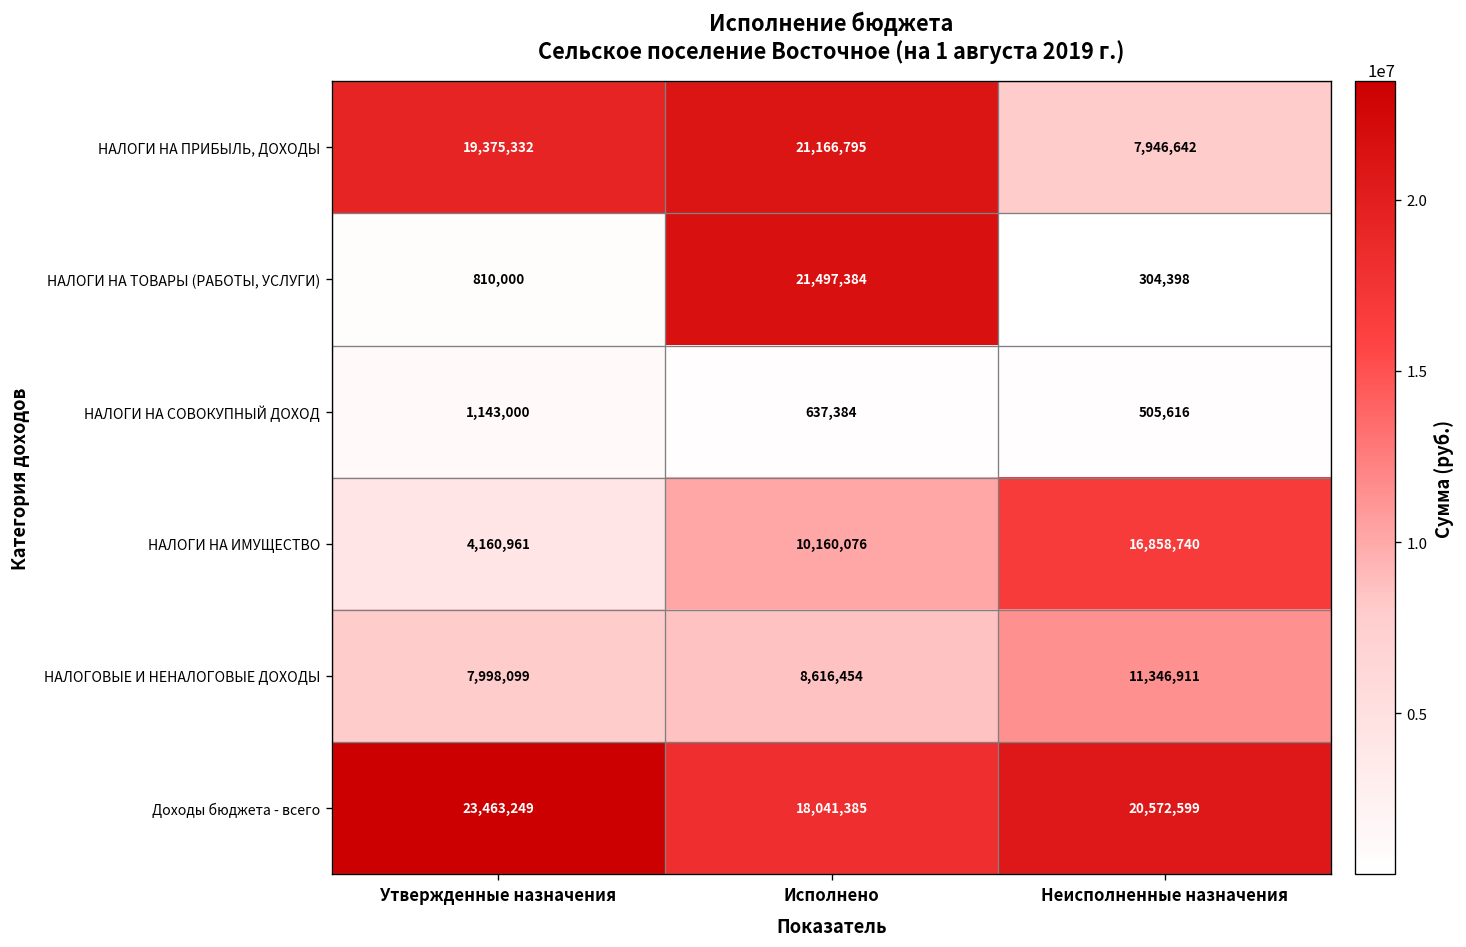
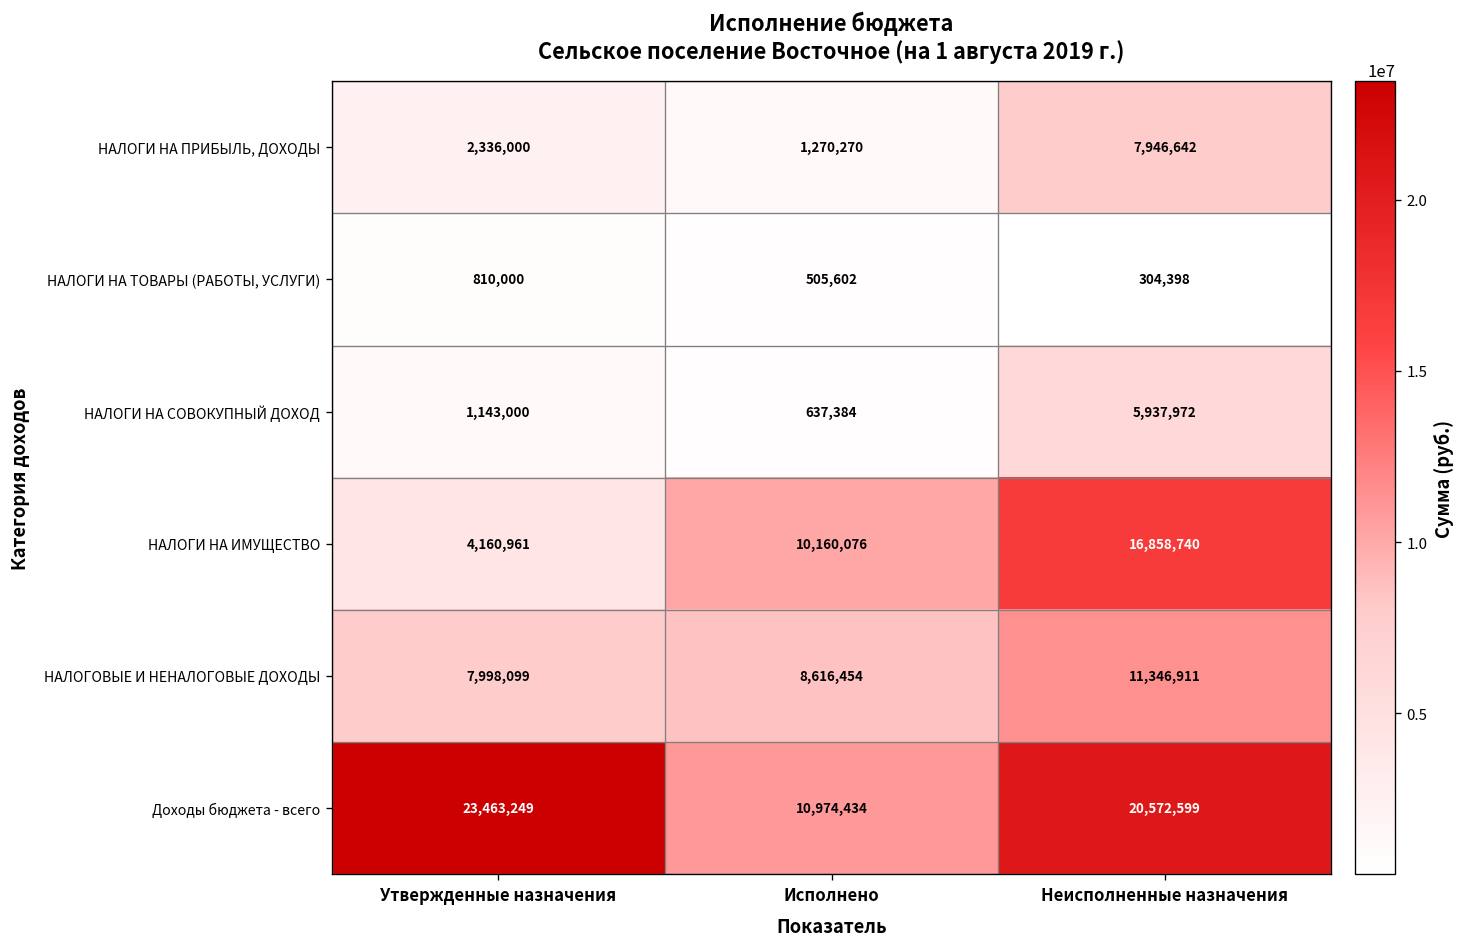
НАЛОГИ НА ПРИБЫЛЬ, ДОХОДЫ, Утвержденные назначения: 19,375,332 -> 2,336,000
НАЛОГИ НА ПРИБЫЛЬ, ДОХОДЫ, Исполнено: 21,166,795 -> 1,270,270
НАЛОГИ НА ТОВАРЫ (РАБОТЫ, УСЛУГИ), Исполнено: 21,497,384 -> 505,602
НАЛОГИ НА СОВОКУПНЫЙ ДОХОД, Неисполненные назначения: 505,616 -> 5,937,972
Доходы бюджета - всего, Исполнено: 18,041,385 -> 10,974,434
